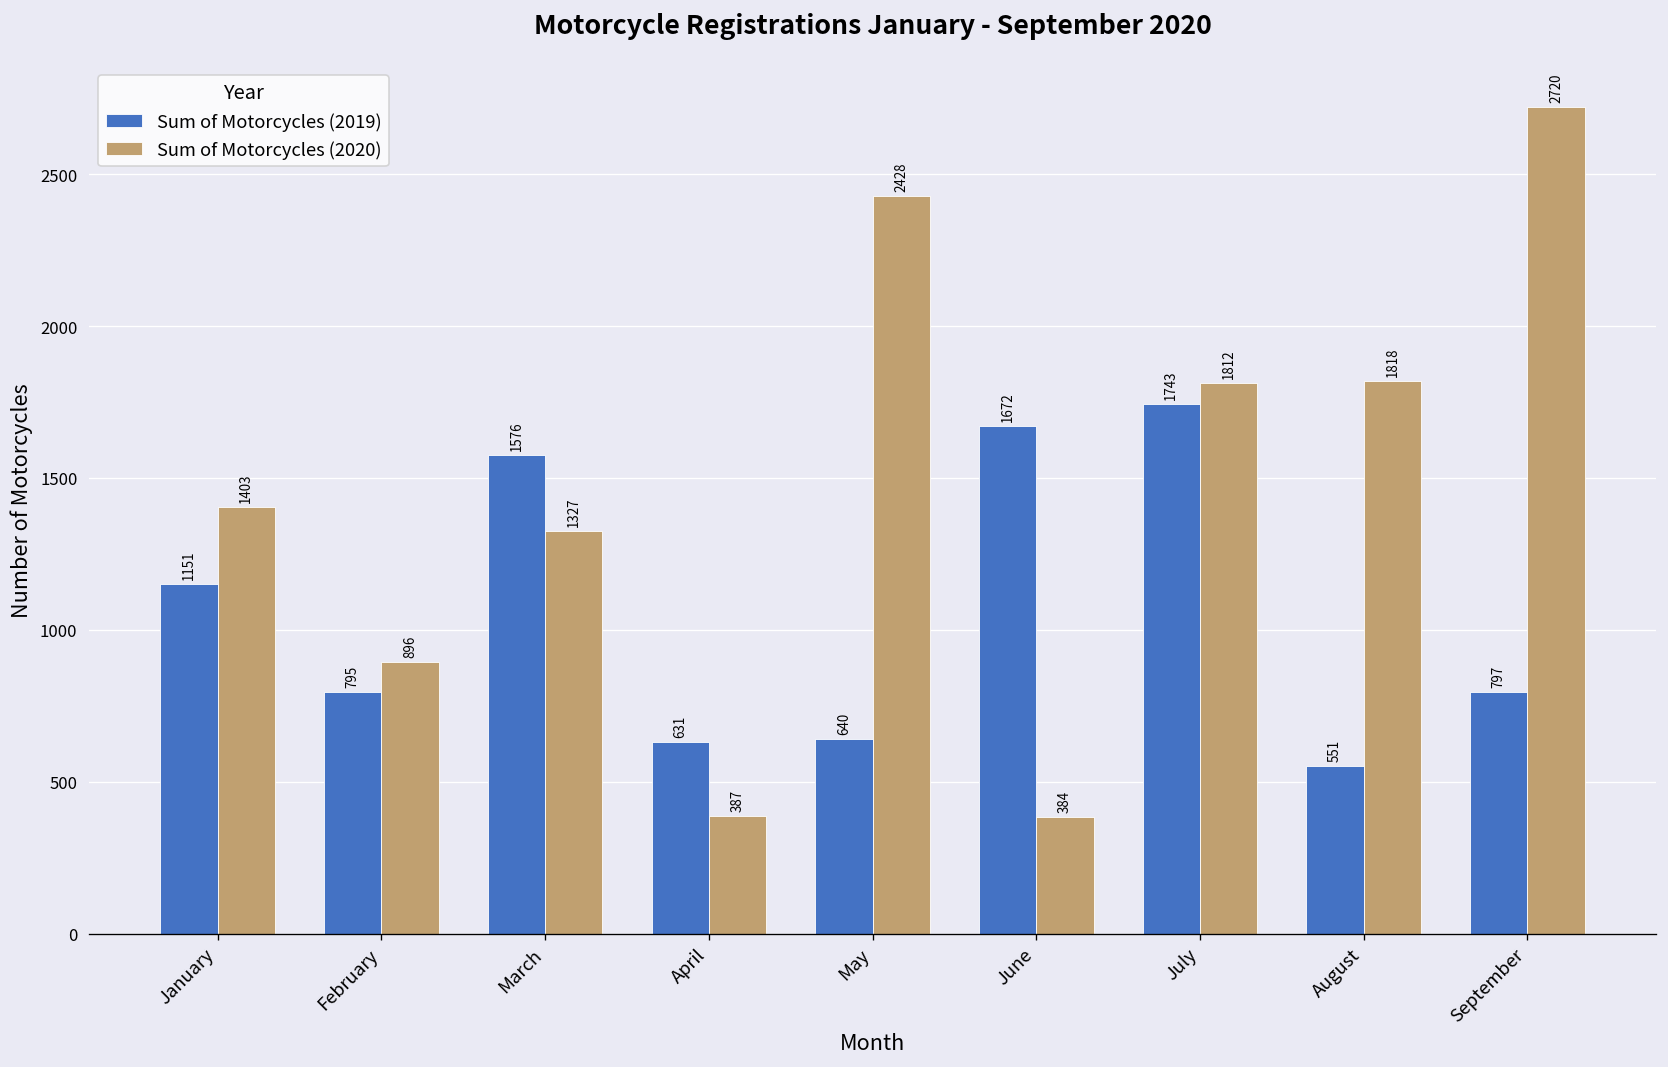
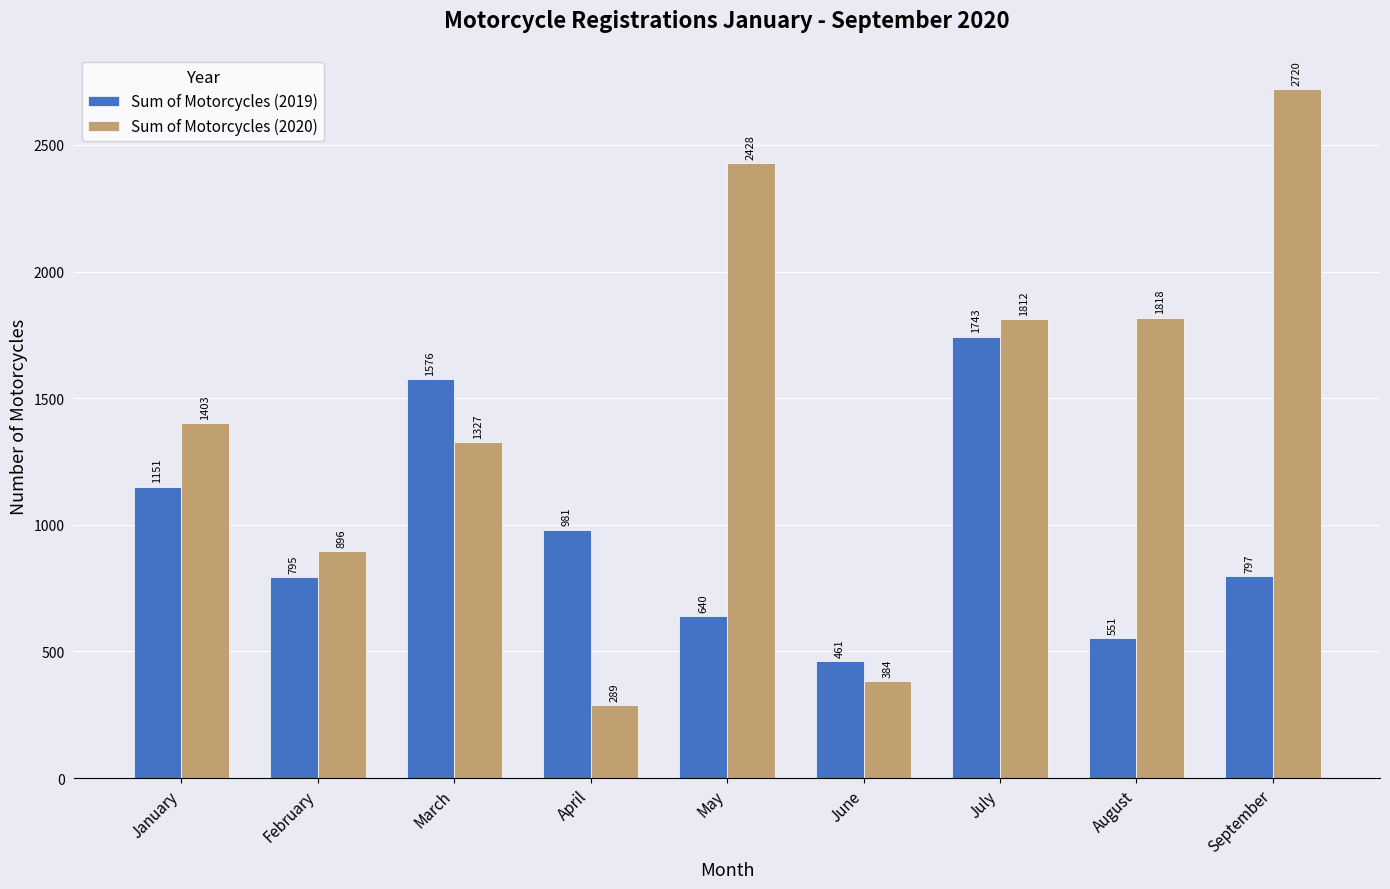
Sum of Motorcycles (2019), April: 631 -> 981
Sum of Motorcycles (2020), April: 387 -> 289
Sum of Motorcycles (2019), June: 1672 -> 461
